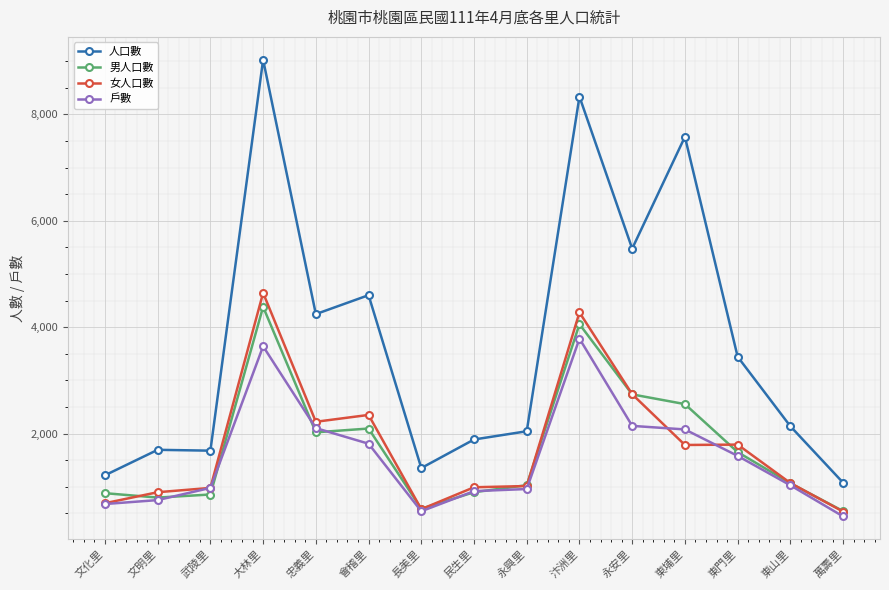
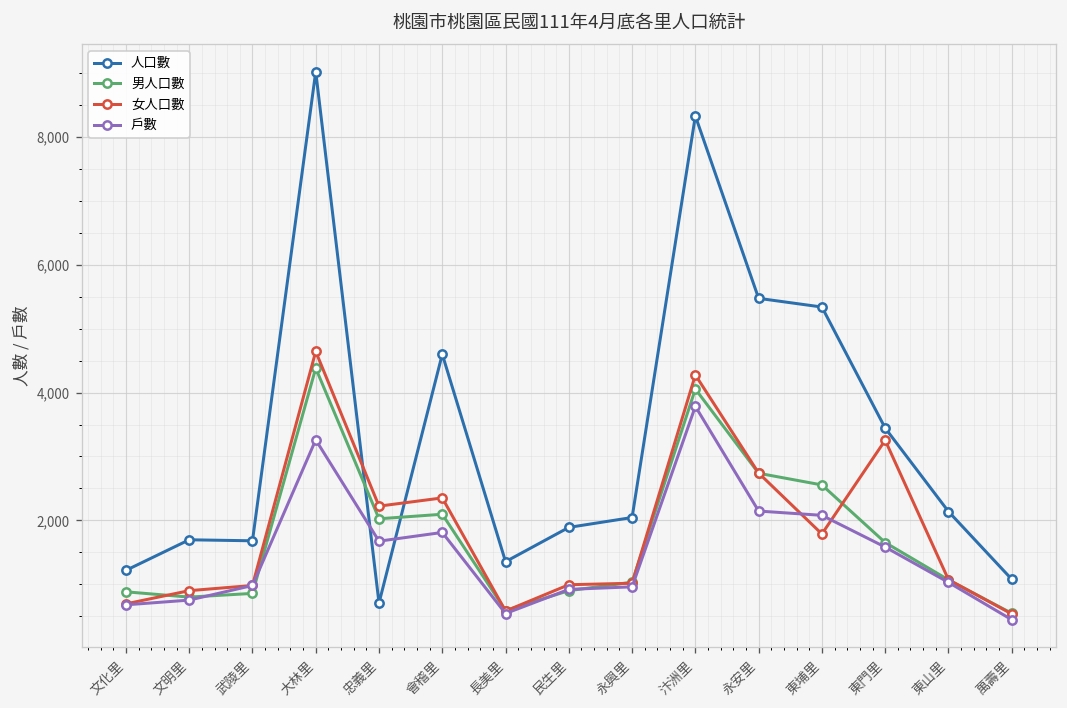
戶數, 大林里: 3,600 -> 3,300
人口數, 忠義里: 4,200 -> 700
戶數, 忠義里: 2,100 -> 1,700
人口數, 東埔里: 7,600 -> 5,300
女人口數, 東門里: 1,800 -> 3,300
